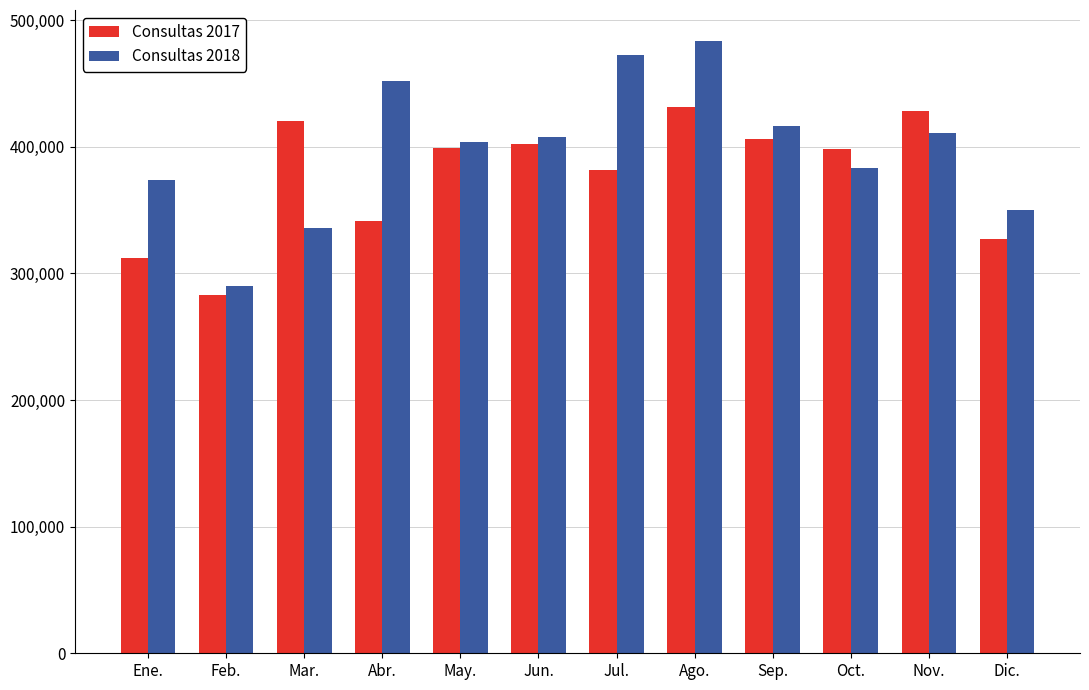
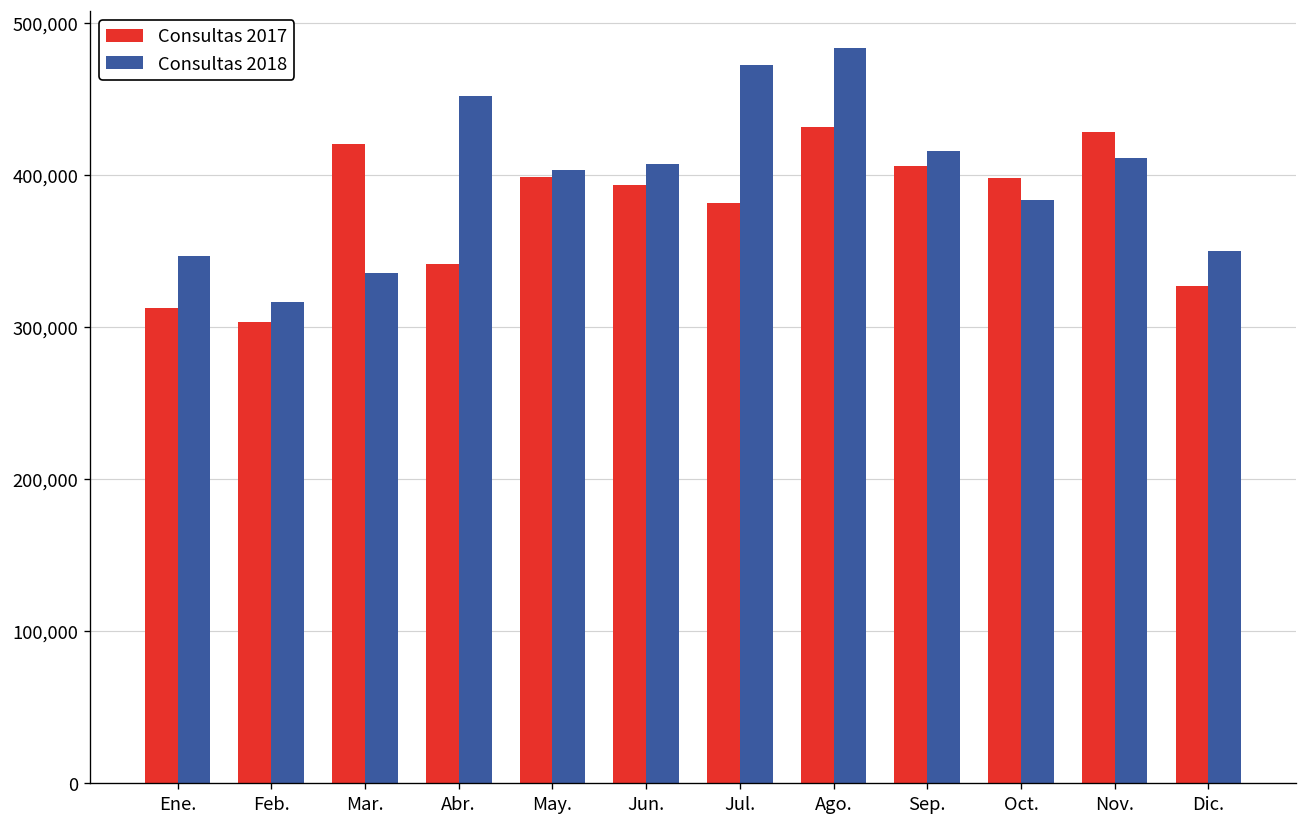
Consultas 2018, Ene.: 374,000 -> 347,000
Consultas 2017, Feb.: 283,000 -> 303,000
Consultas 2018, Feb.: 290,000 -> 317,000
Consultas 2017, Jun.: 402,000 -> 394,000
